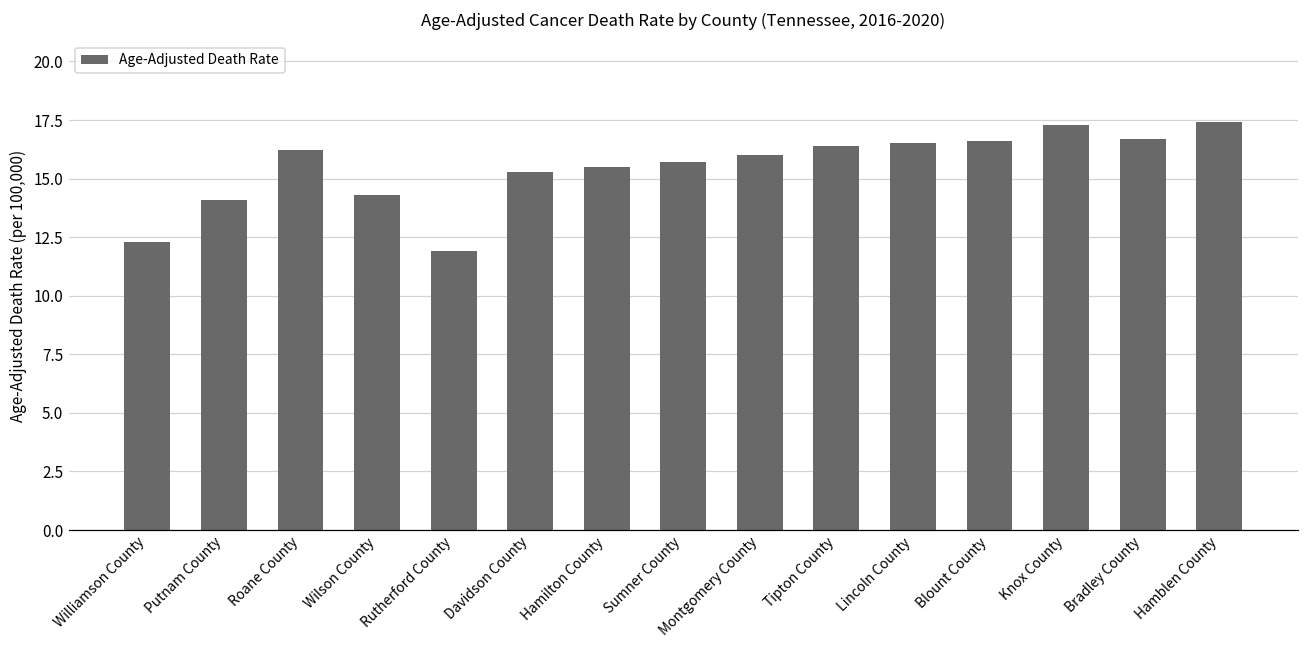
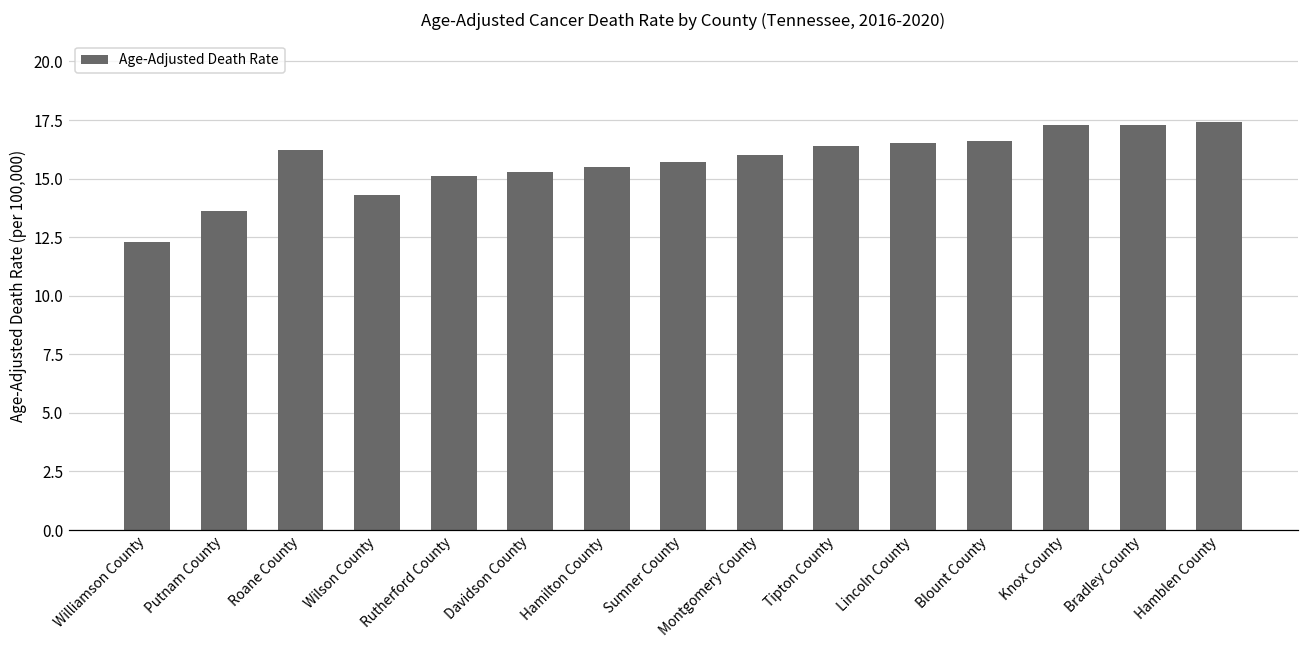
Putnam County: 14.1 -> 13.6
Rutherford County: 11.9 -> 15.1
Bradley County: 16.7 -> 17.3
